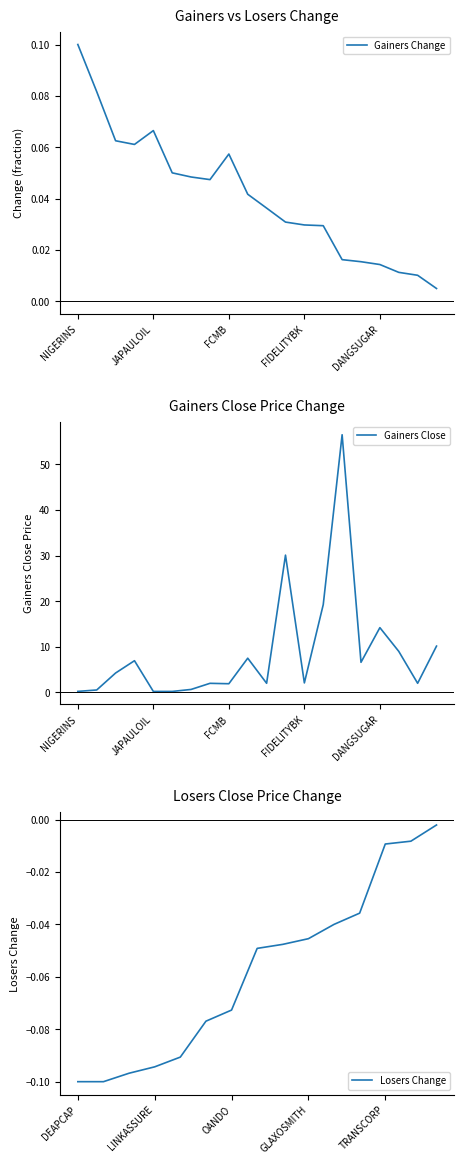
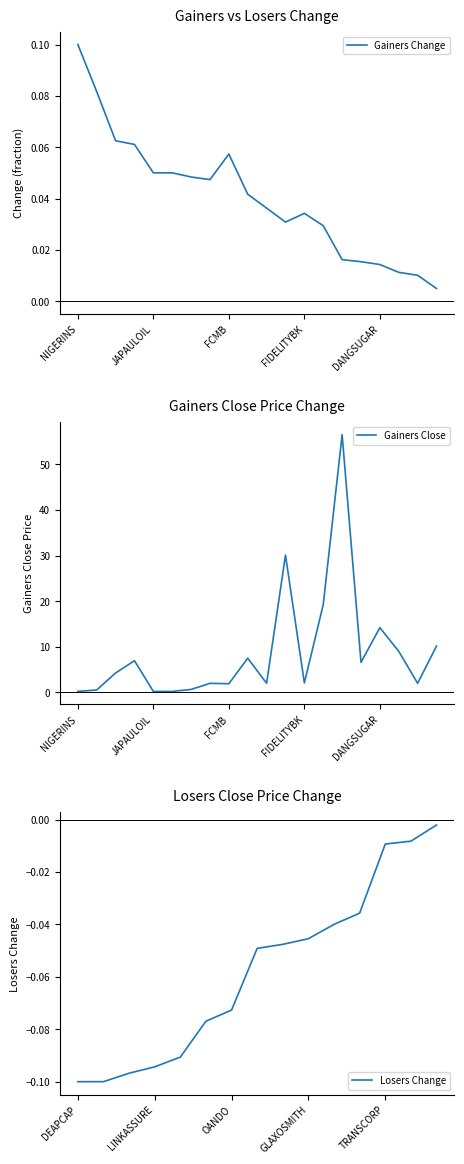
Gainers vs Losers Change, JAPAULOIL: 0.066 -> 0.050
Gainers vs Losers Change, FIDELITYBK: 0.030 -> 0.034
